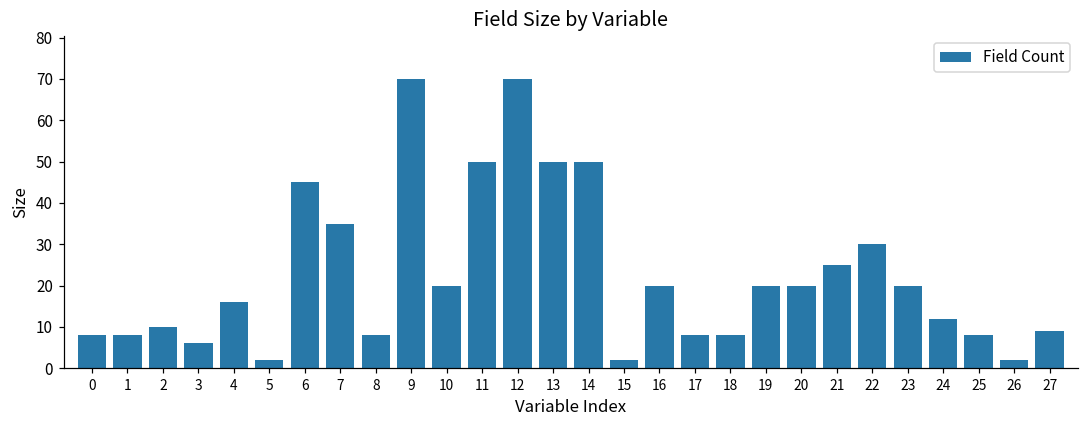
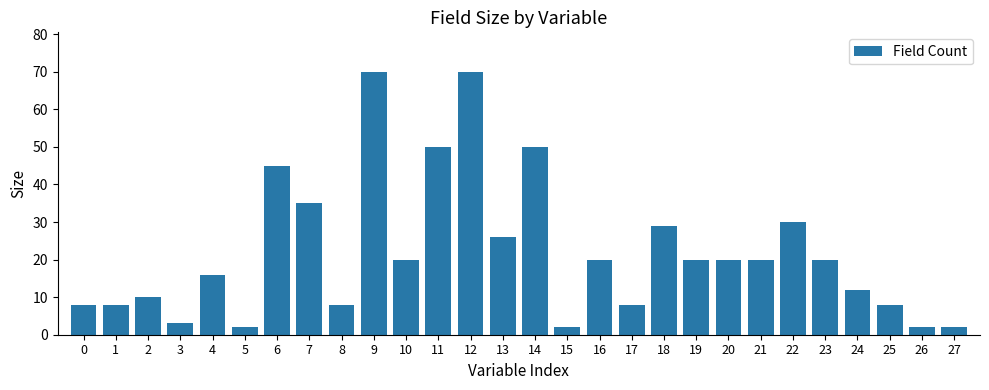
3: 6 -> 3
13: 50 -> 26
18: 8 -> 29
21: 25 -> 20
27: 9 -> 2
